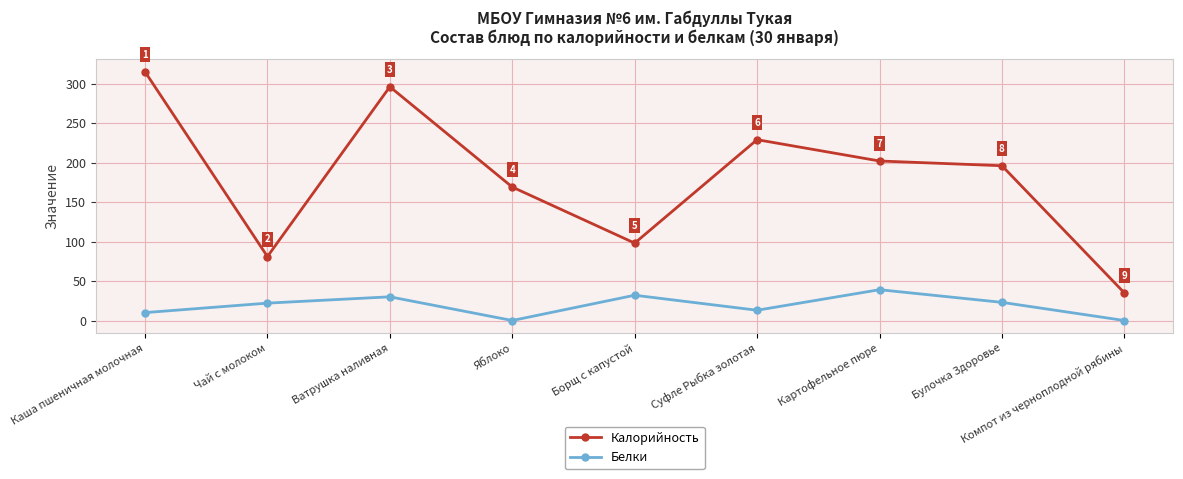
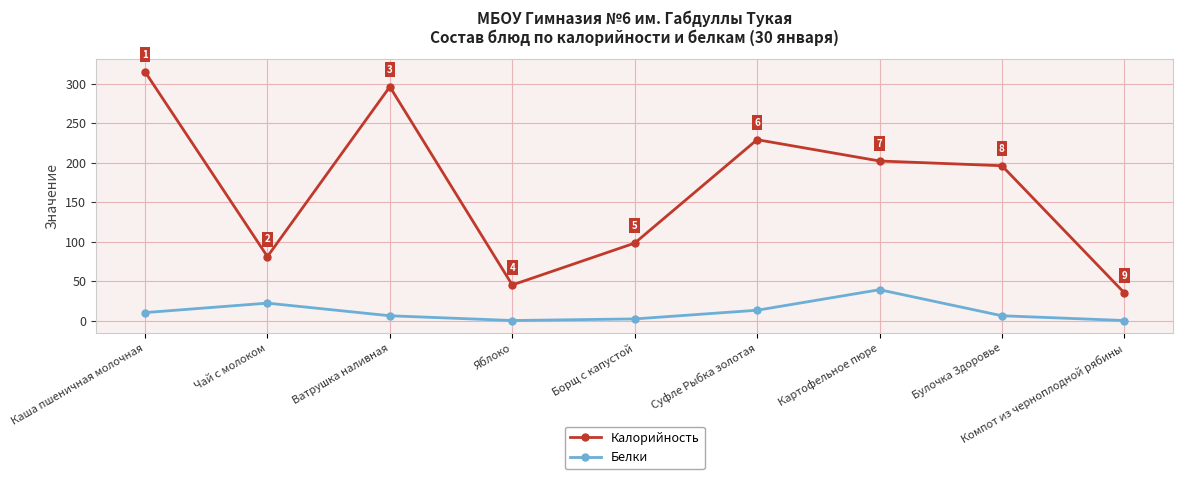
Белки, Ватрушка наливная: 30 -> 10
Калорийность, Яблоко: 170 -> 50
Белки, Борщ с капустой: 30 -> 0
Белки, Булочка Здоровье: 20 -> 10
